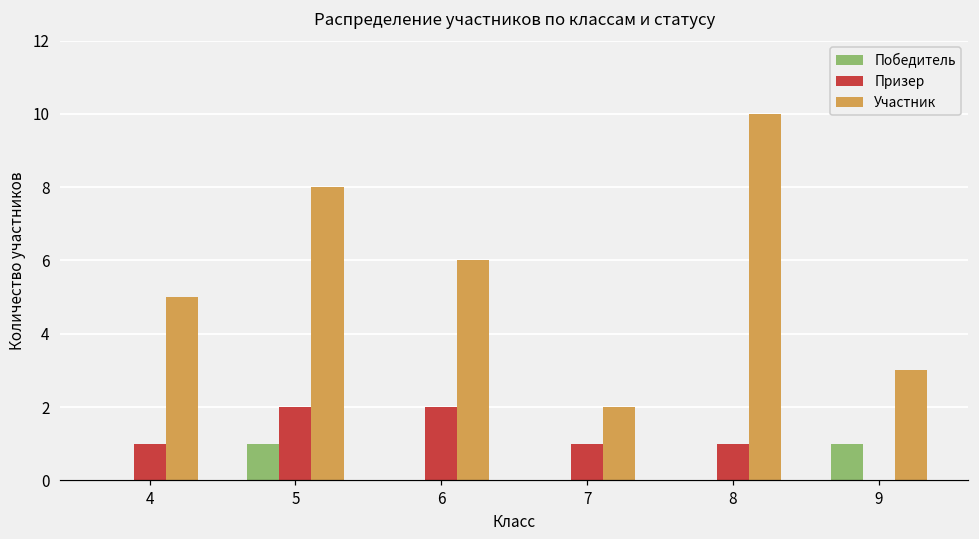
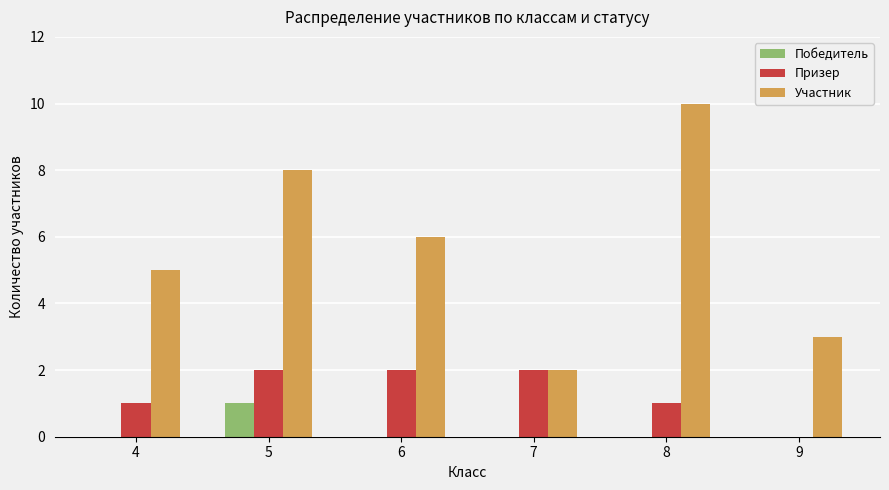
Призер, 7: 1 -> 2
Победитель, 9: 1 -> 0
